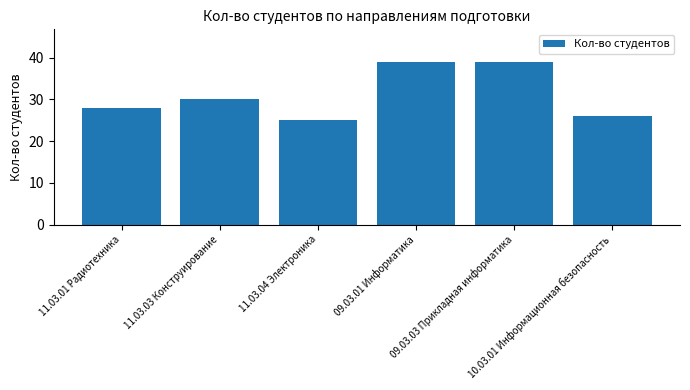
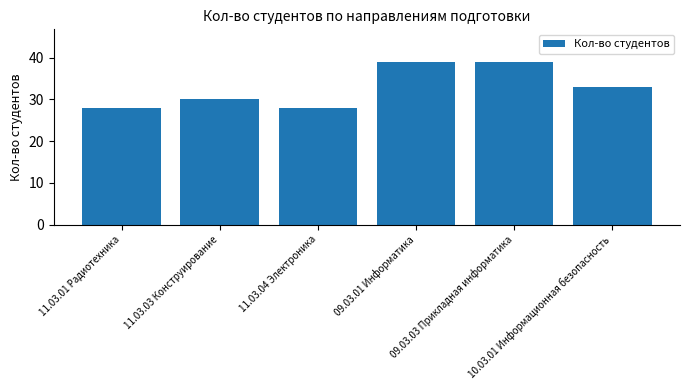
11.03.04 Электроника: 25 -> 28
10.03.01 Информационная безопасность: 26 -> 33
